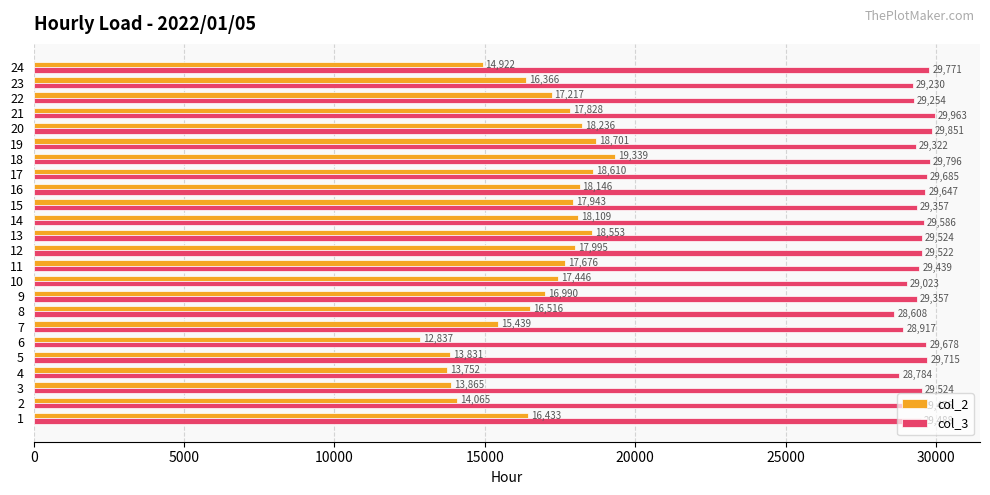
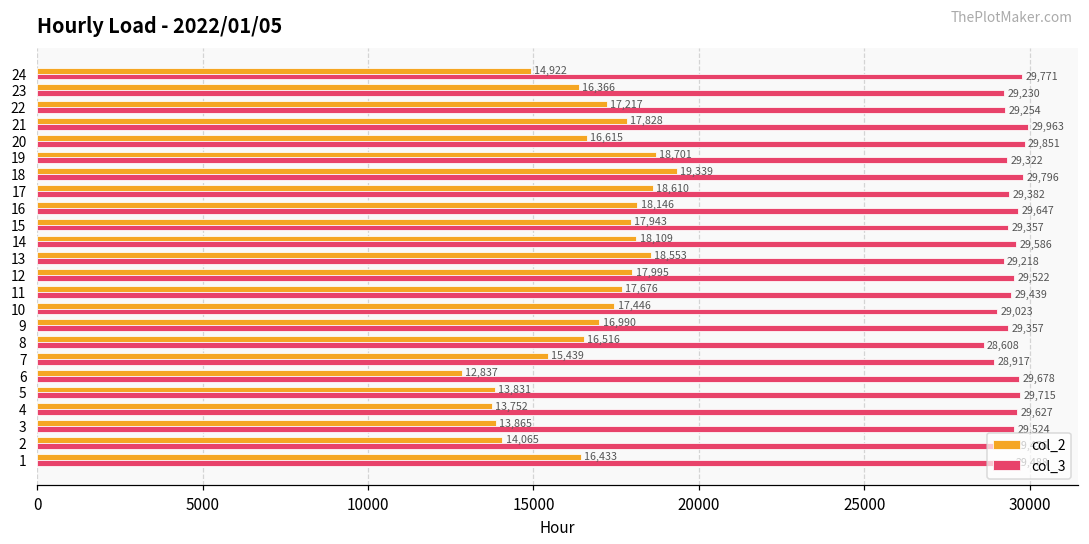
col_2, 20: 18,236 -> 16,615
col_3, 17: 29,685 -> 29,382
col_3, 13: 29,524 -> 29,218
col_3, 4: 28,784 -> 29,627
